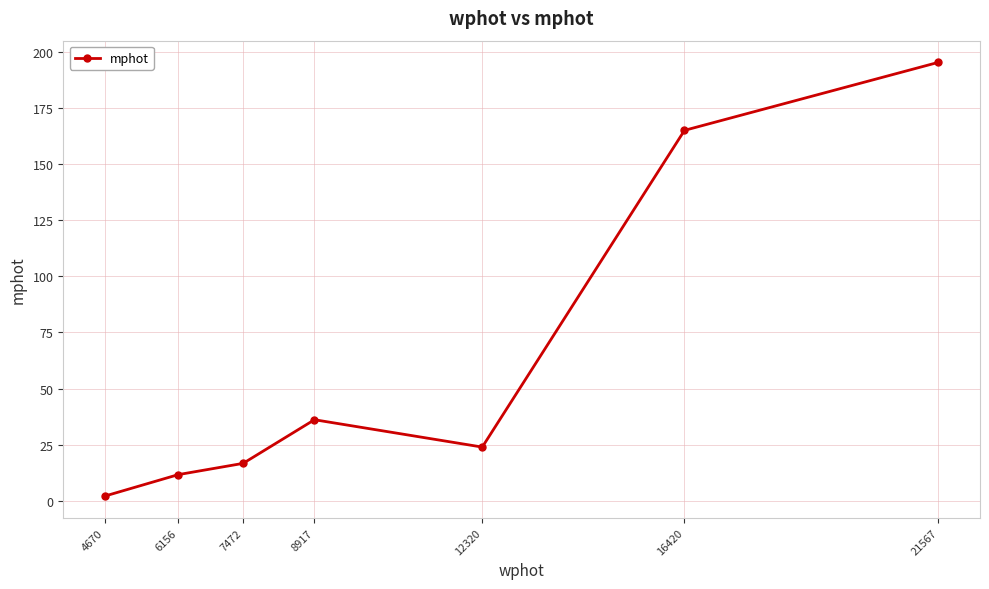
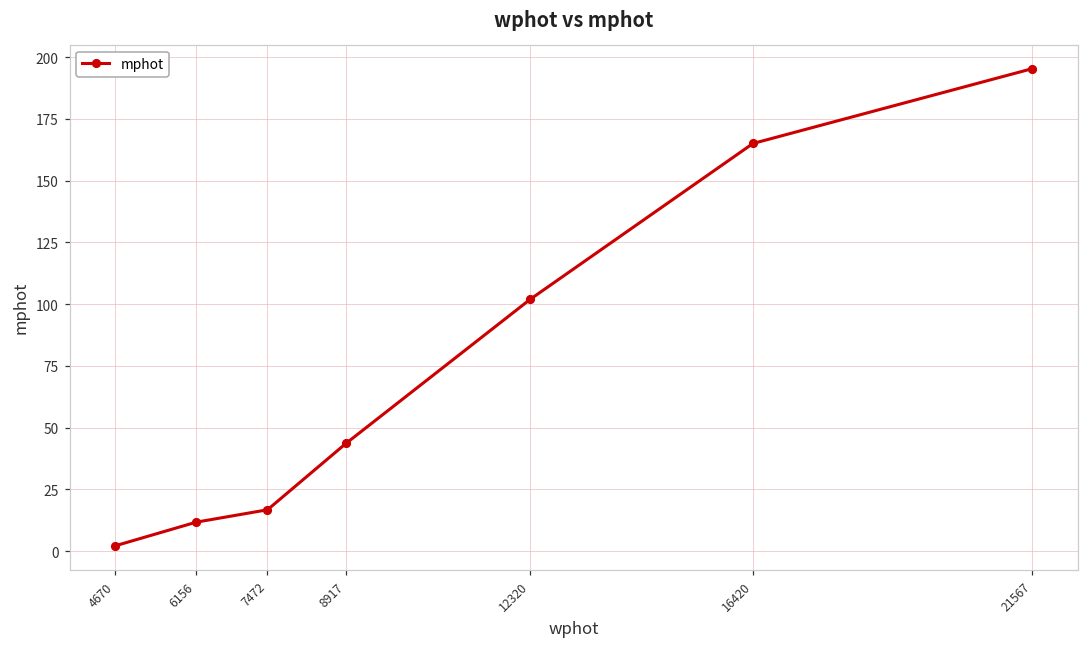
8917: 36 -> 44
12320: 24 -> 102
